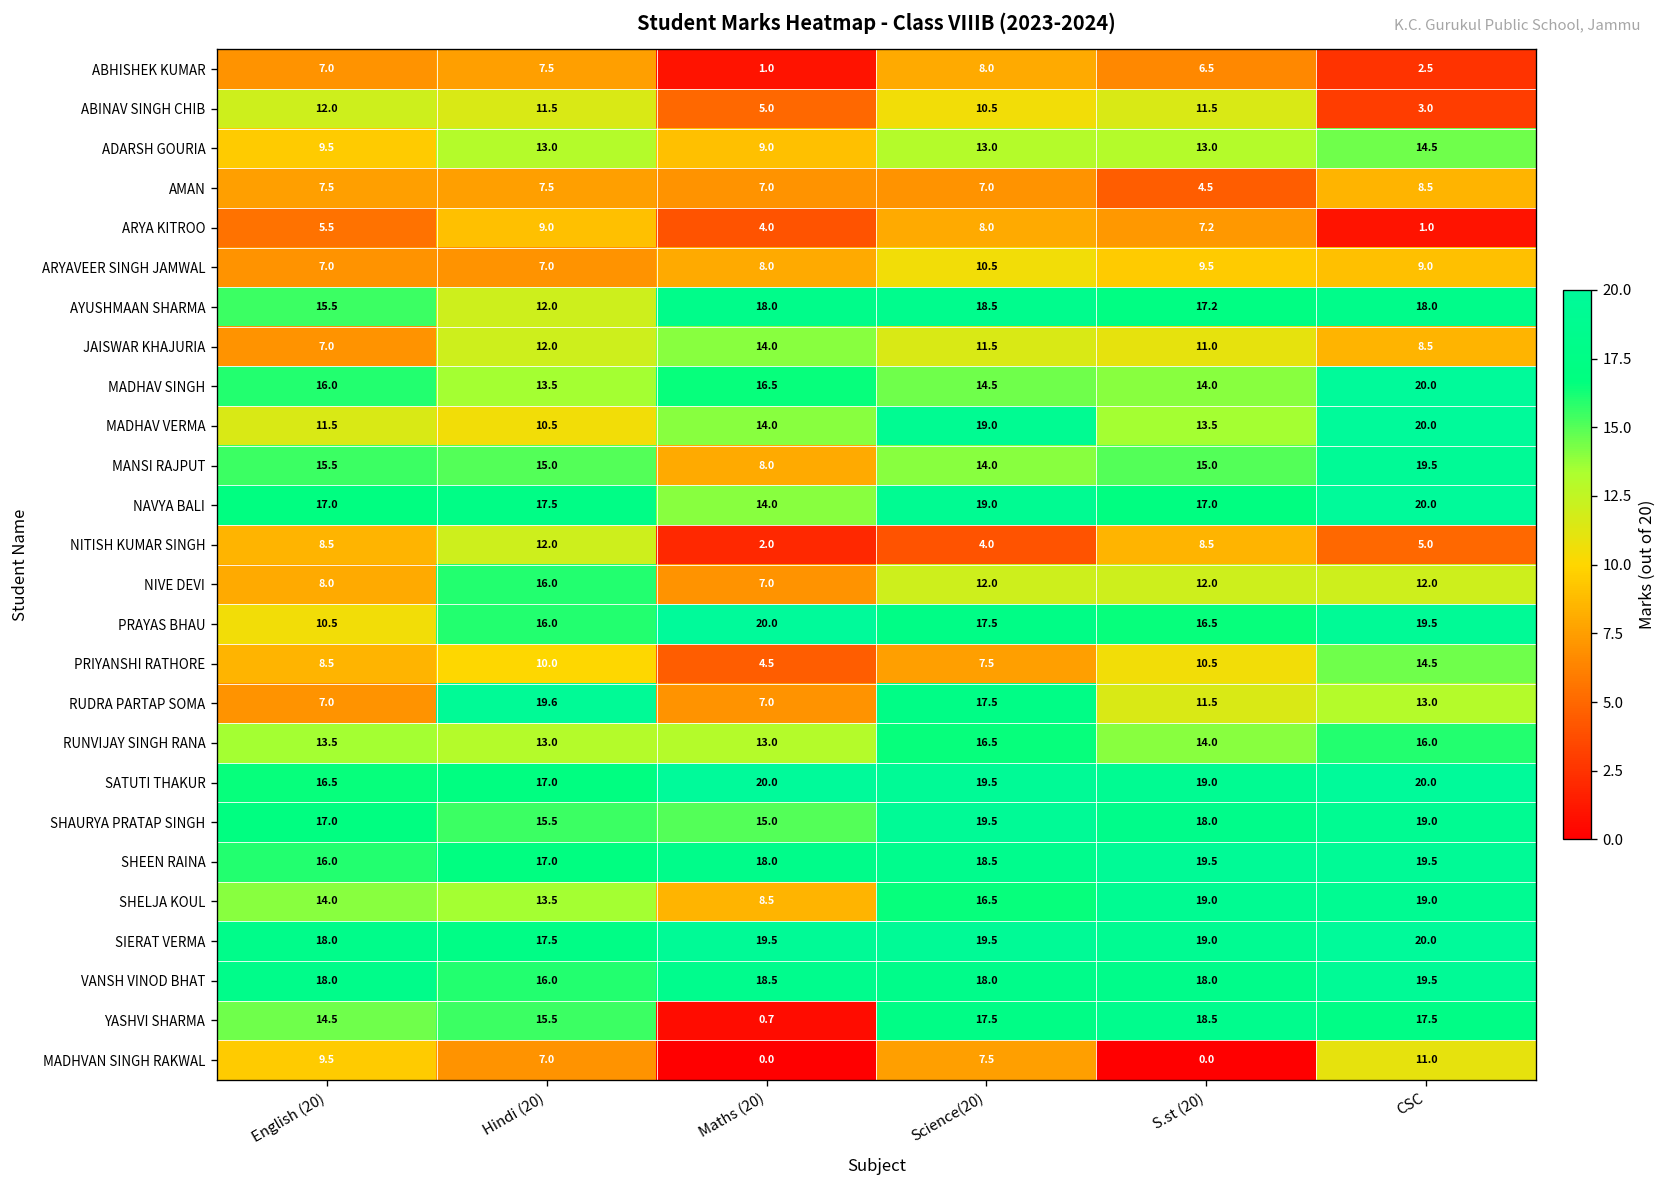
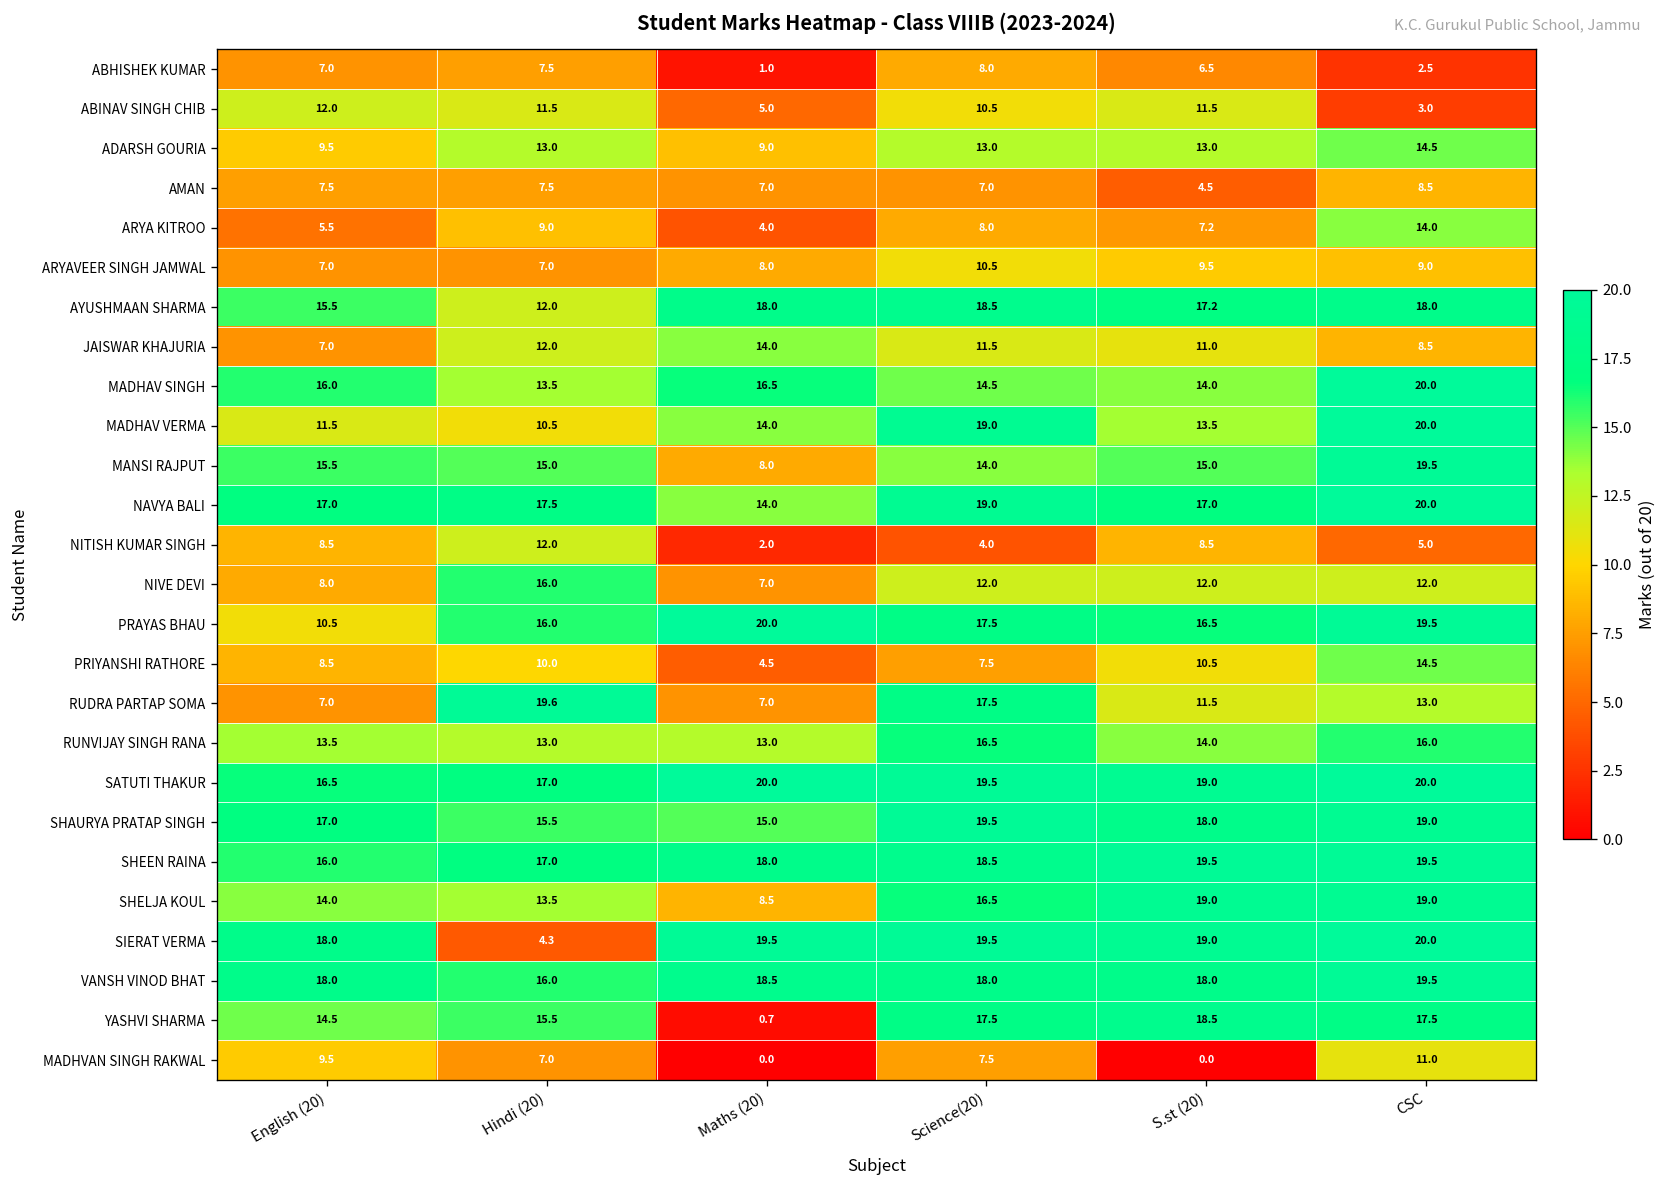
ARYA KITROO, CSC: 1.0 -> 14.0
SIERAT VERMA, Hindi (20): 17.5 -> 4.3
